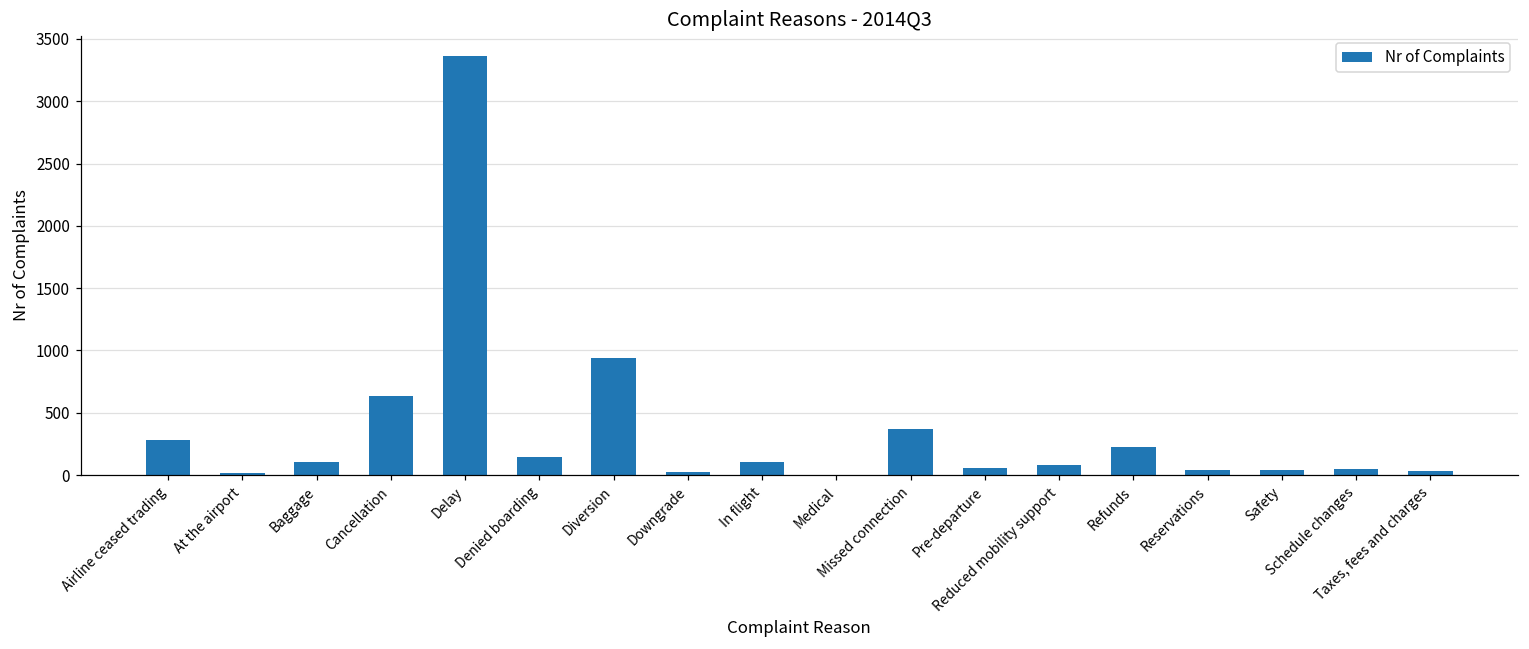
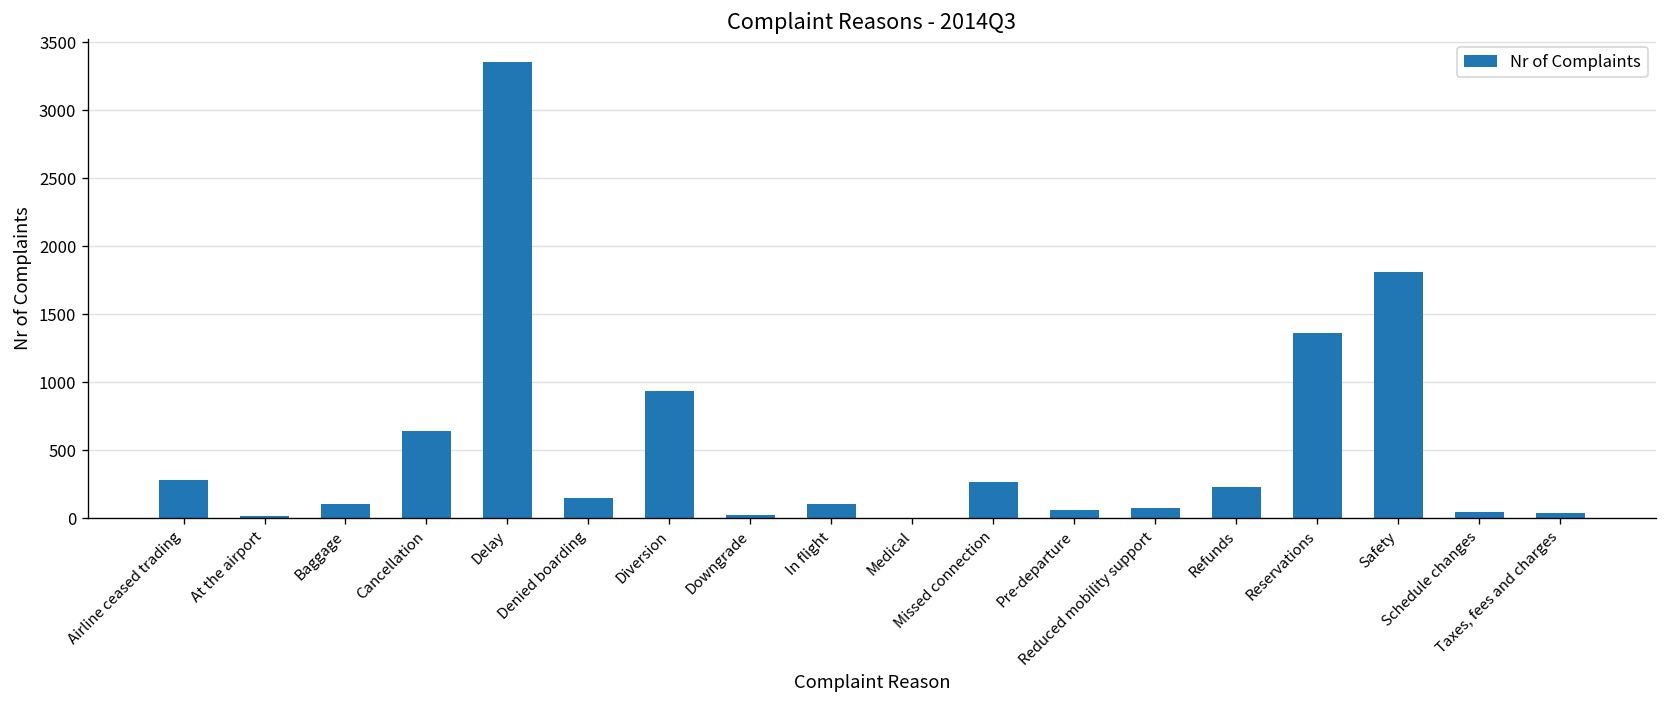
Missed connection: 370 -> 270
Reservations: 40 -> 1360
Safety: 40 -> 1810
